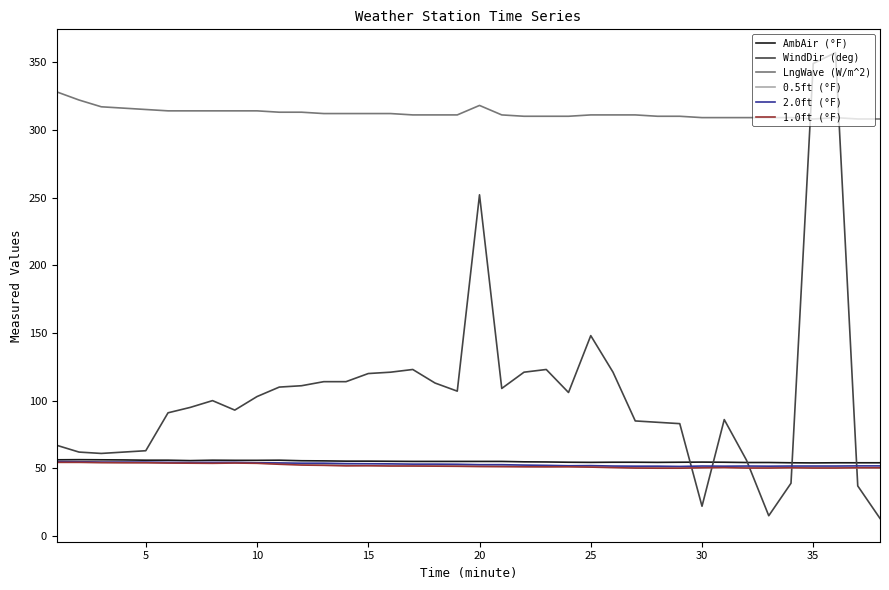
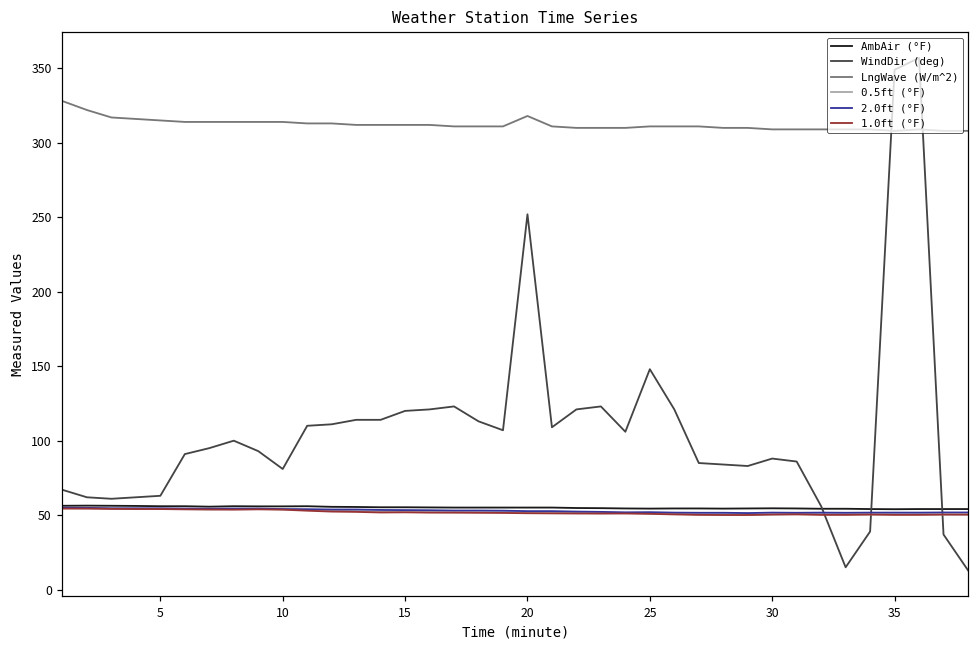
WindDir (deg), 10: 103 -> 81
WindDir (deg), 30: 22 -> 88
